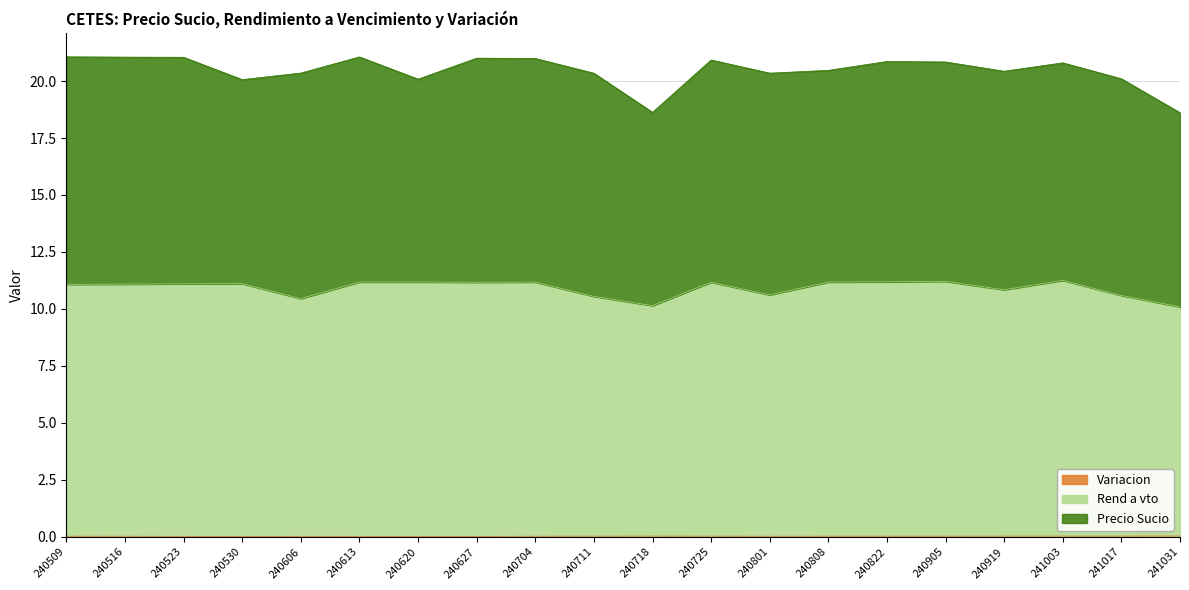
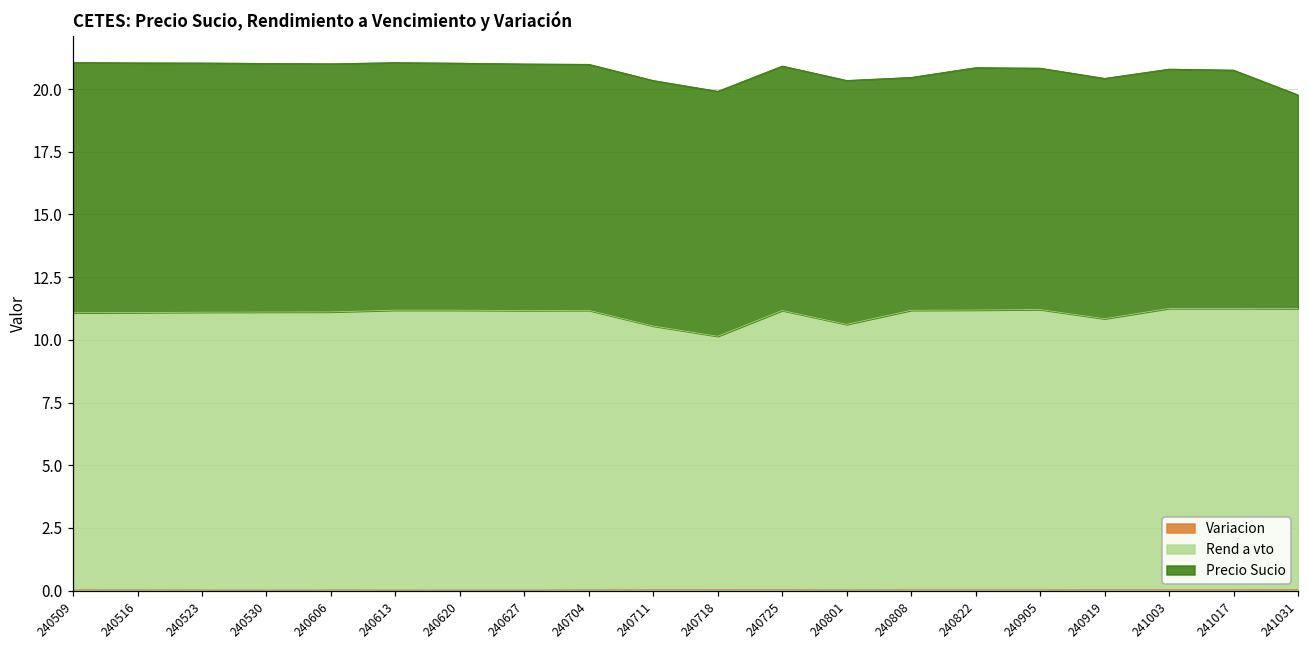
Precio Sucio, 240530: 9.0 -> 9.9
Rend a vto, 240606: 10.4 -> 11.1
Precio Sucio, 240620: 8.9 -> 9.9
Precio Sucio, 240718: 8.5 -> 9.8
Rend a vto, 241017: 10.6 -> 11.2
Rend a vto, 241031: 10.1 -> 11.2
